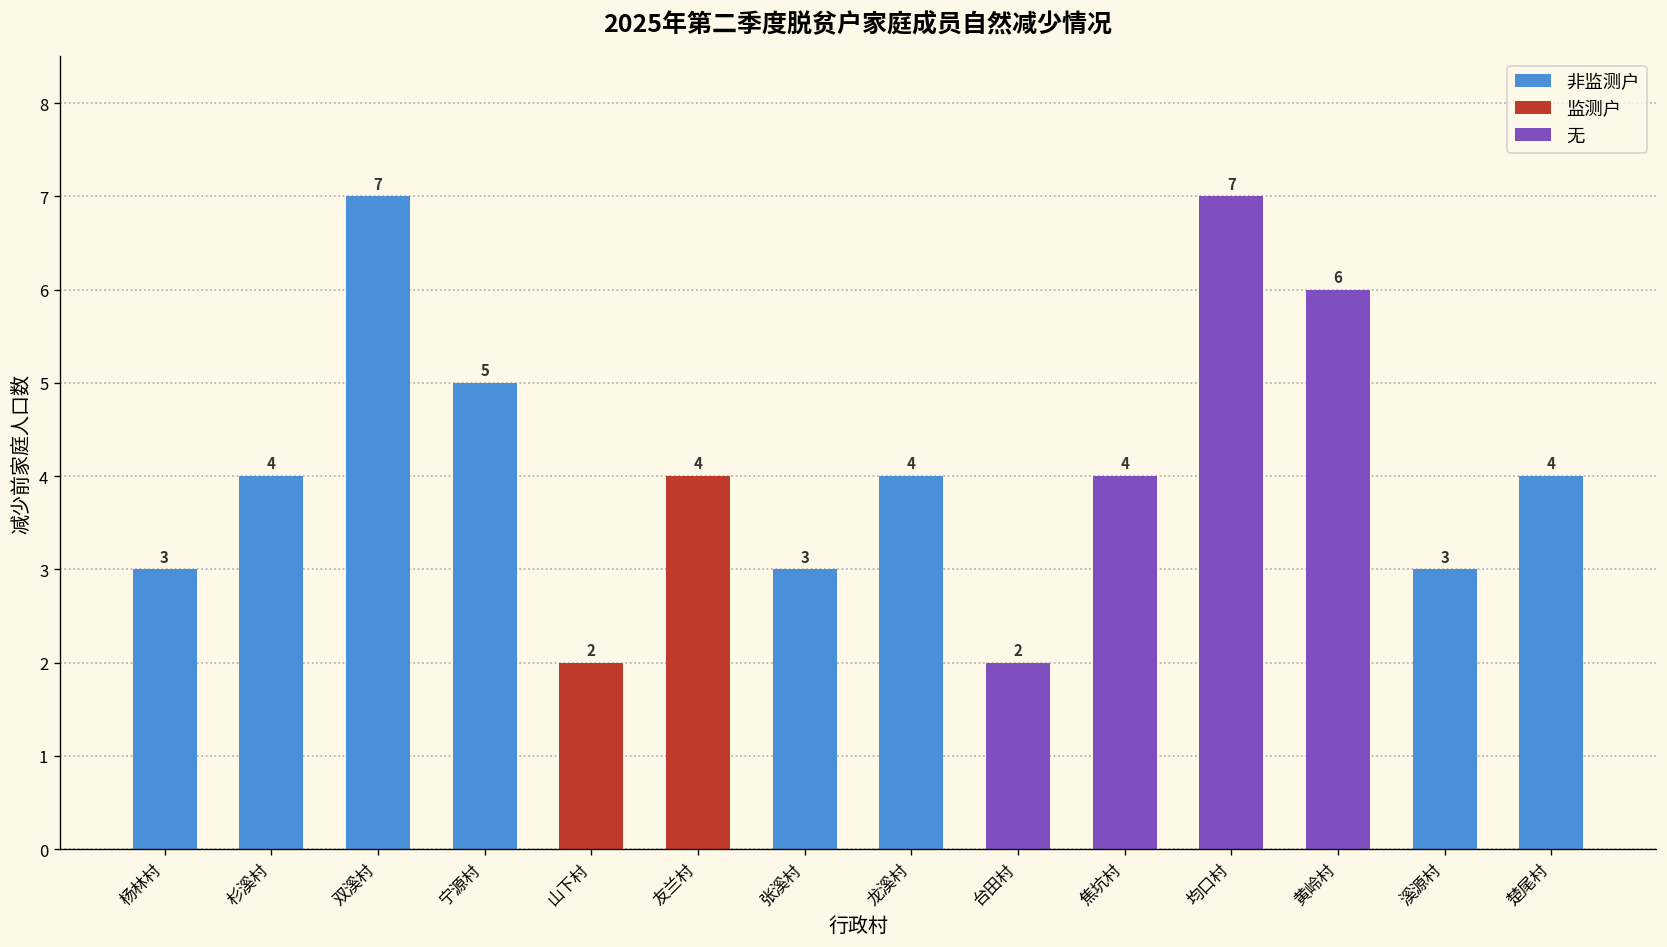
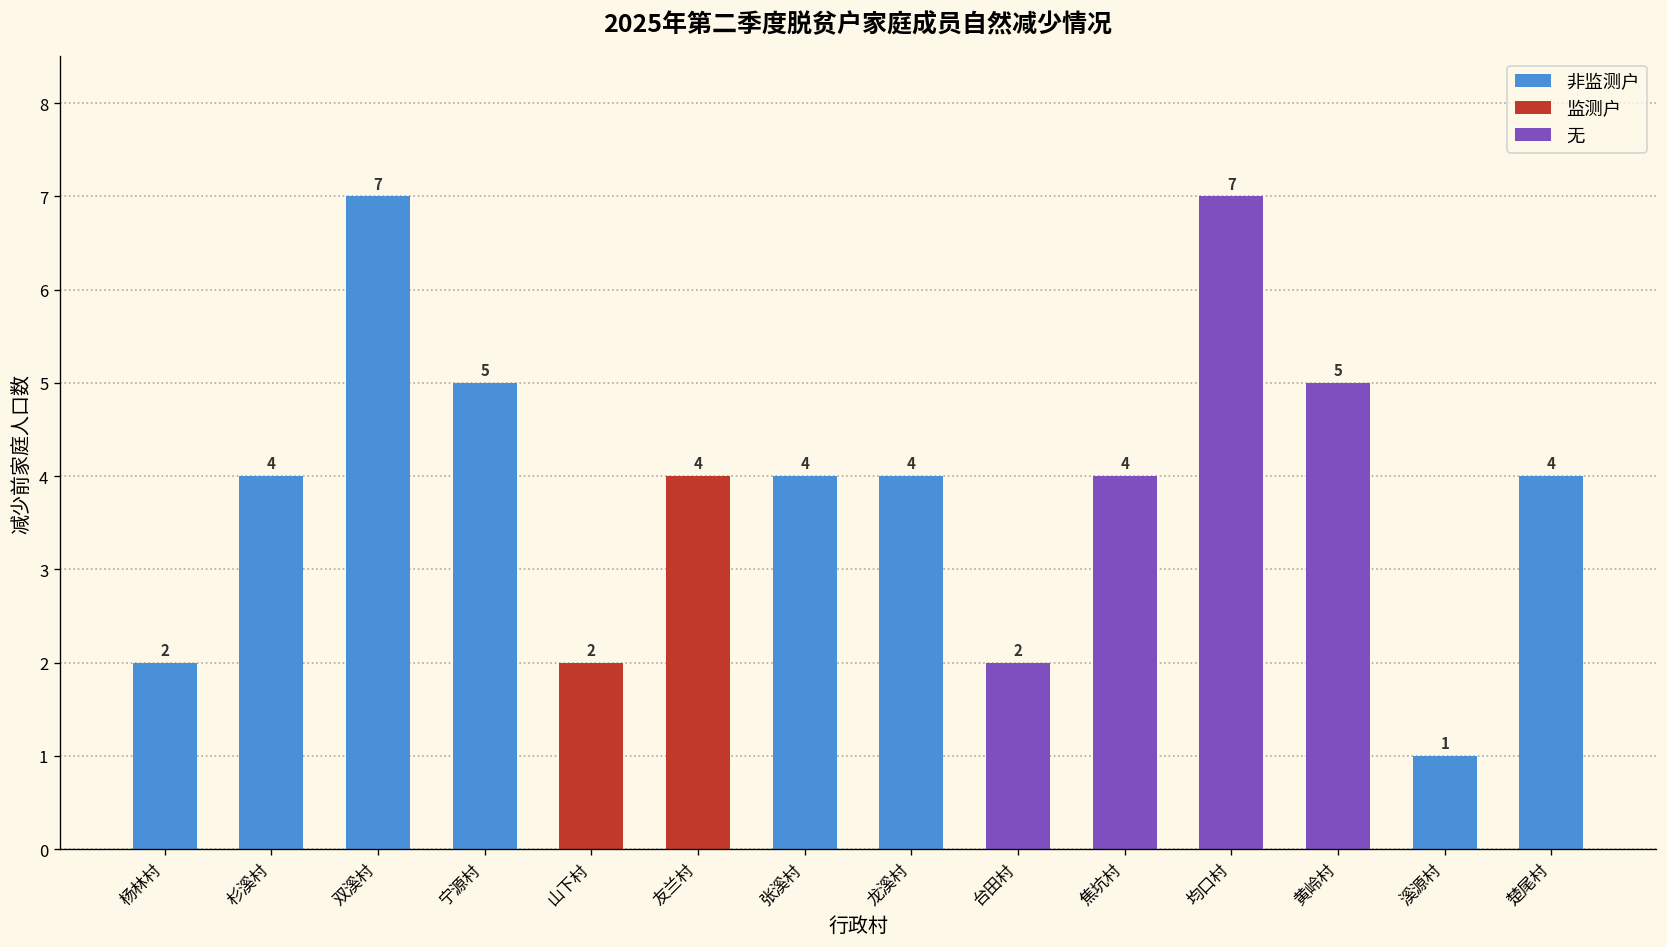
非监测户, 杨林村: 3 -> 2
非监测户, 张溪村: 3 -> 4
无, 黄岭村: 6 -> 5
非监测户, 溪源村: 3 -> 1
